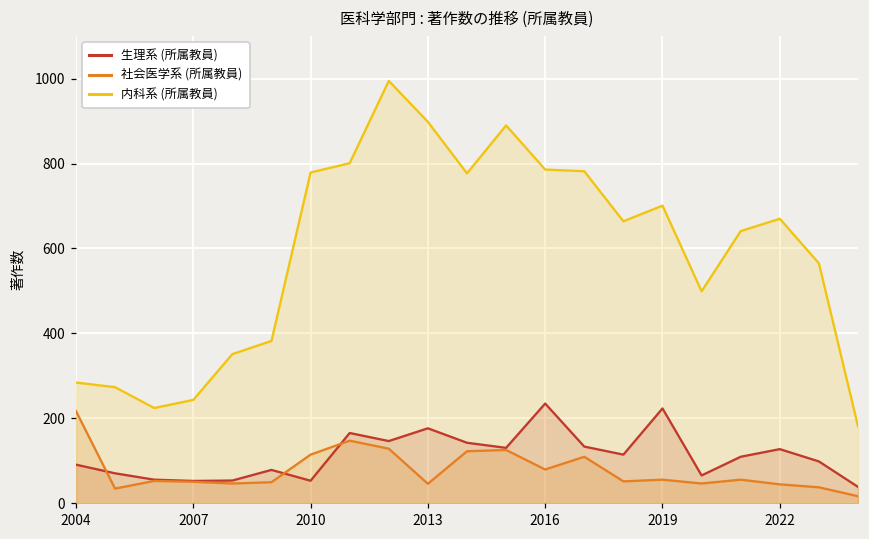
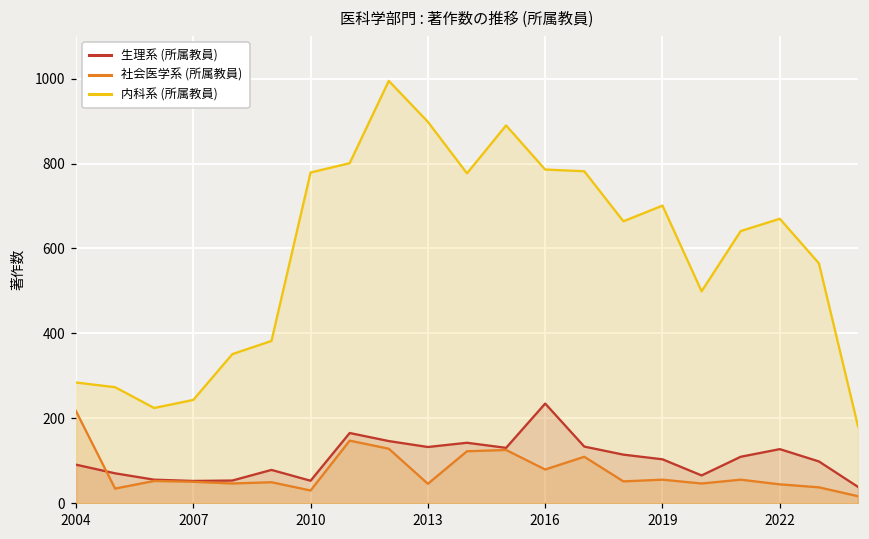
社会医学系 (所属教員), 2010: 110 -> 30
生理系 (所属教員), 2013: 180 -> 130
生理系 (所属教員), 2019: 220 -> 100
